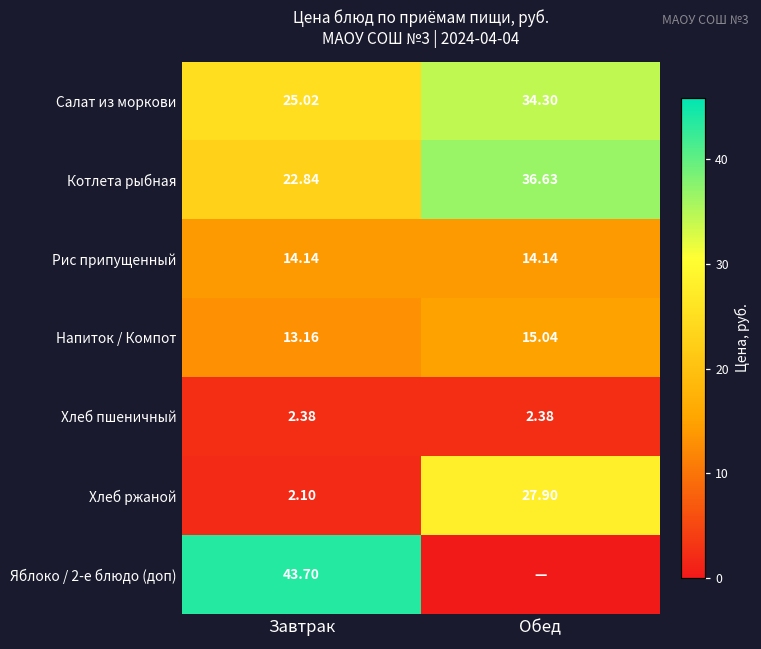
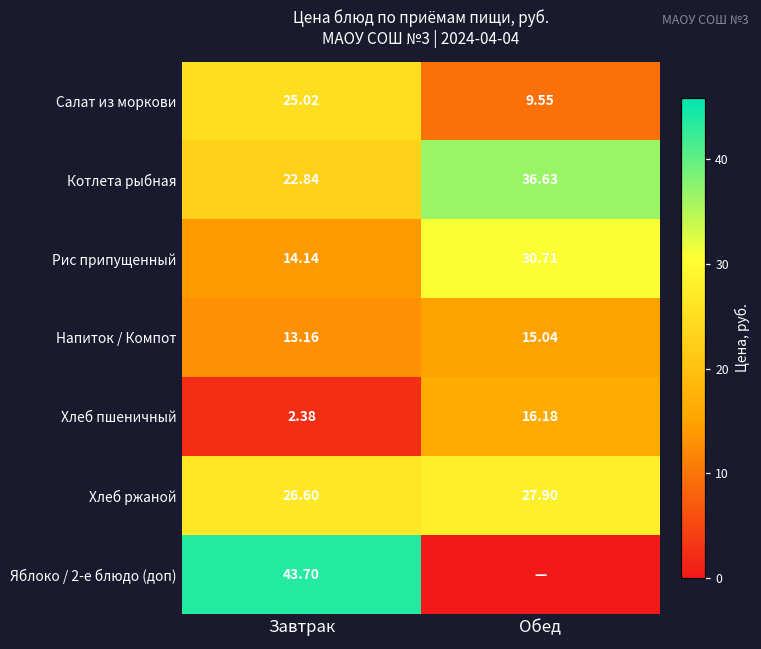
Салат из моркови, Обед: 34.30 -> 9.55
Рис припущенный, Обед: 14.14 -> 30.71
Хлеб пшеничный, Обед: 2.38 -> 16.18
Хлеб ржаной, Завтрак: 2.10 -> 26.60
